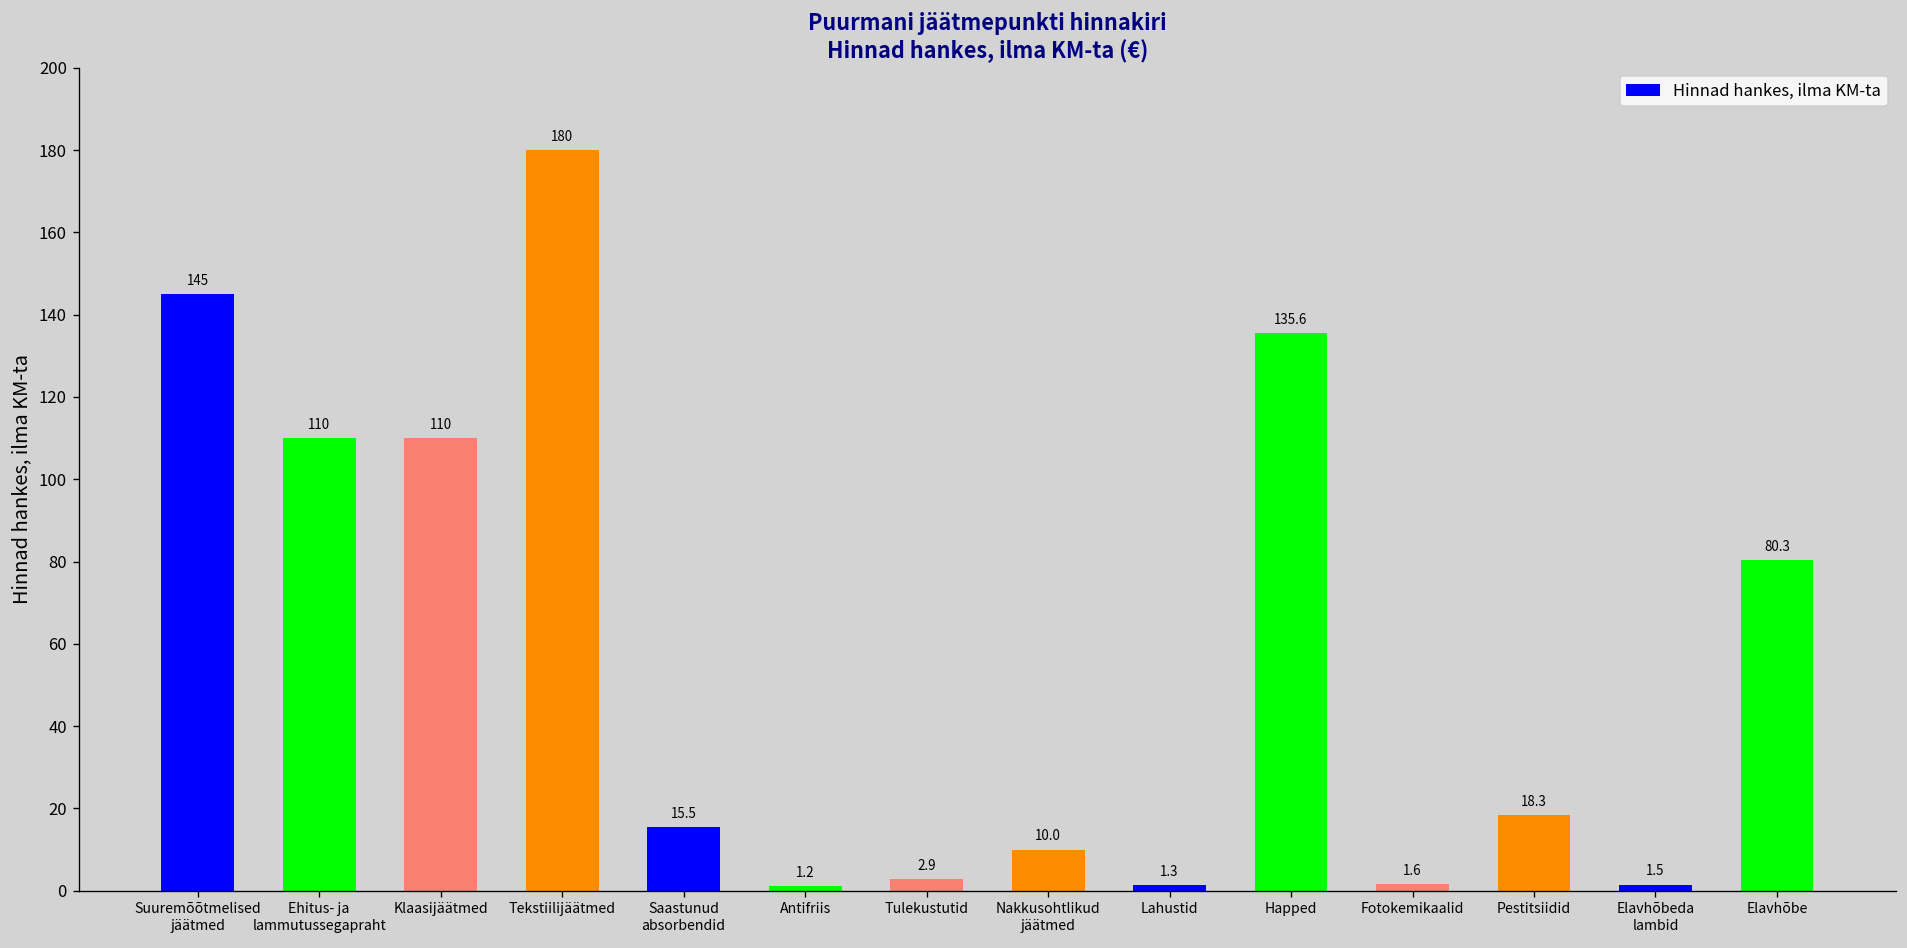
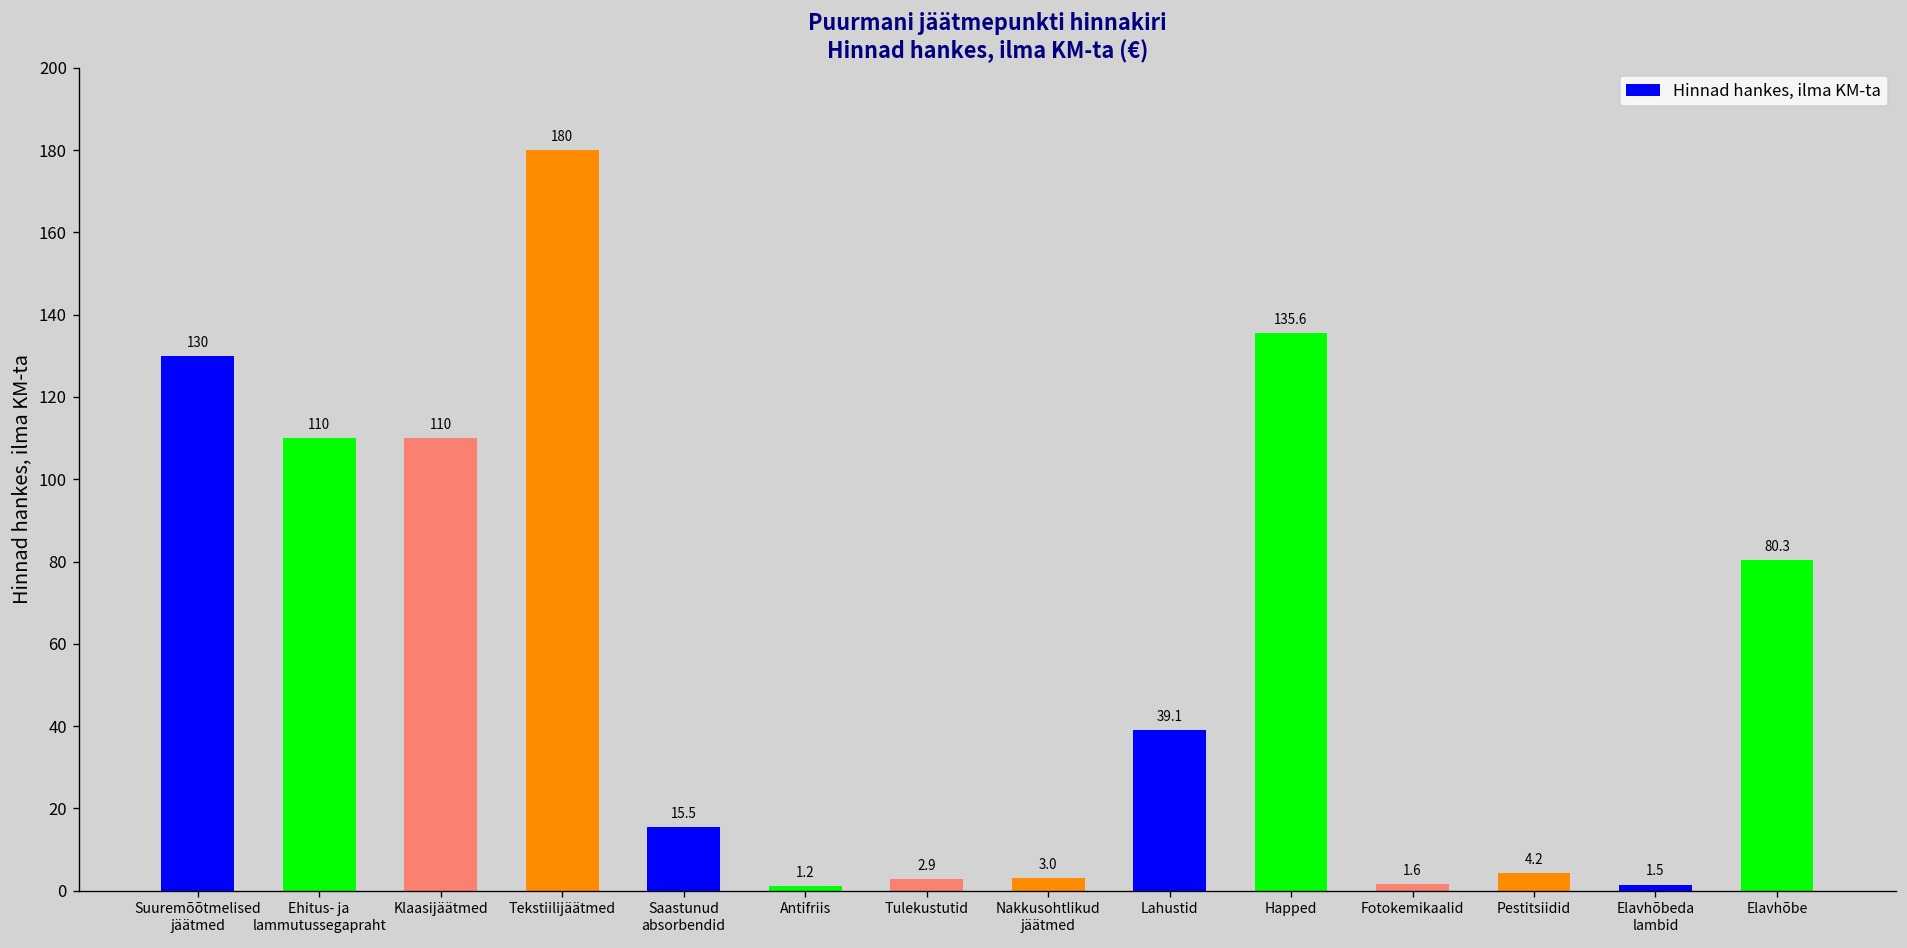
Suuremõõtmelised jäätmed: 145 -> 130
Nakkusohtlikud jäätmed: 10.0 -> 3.0
Lahustid: 1.3 -> 39.1
Pestitsiidid: 18.3 -> 4.2
